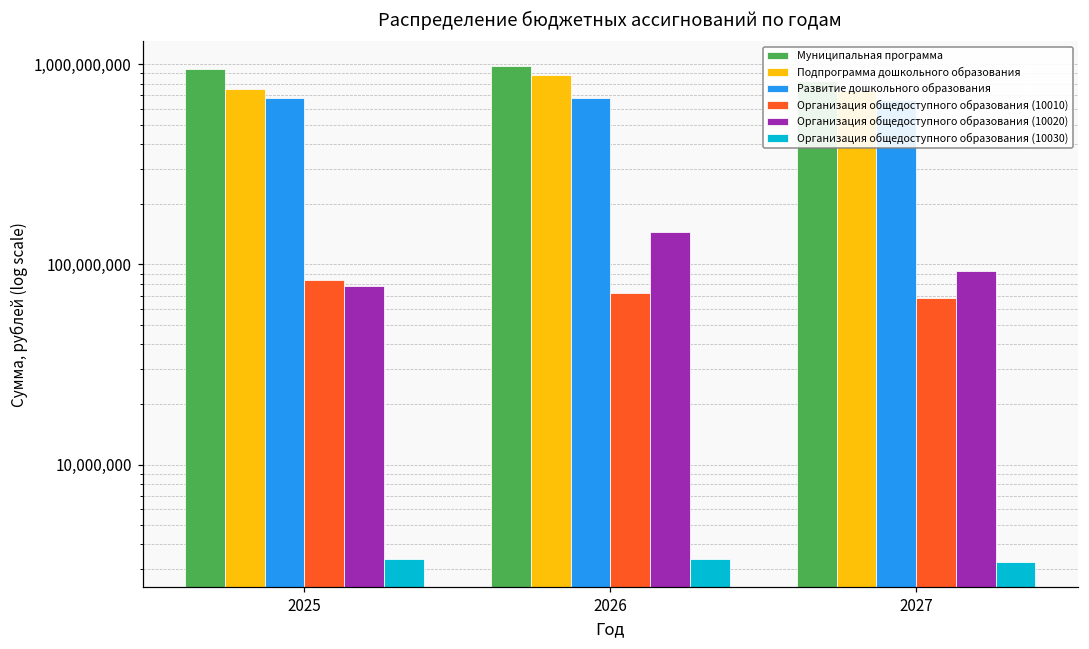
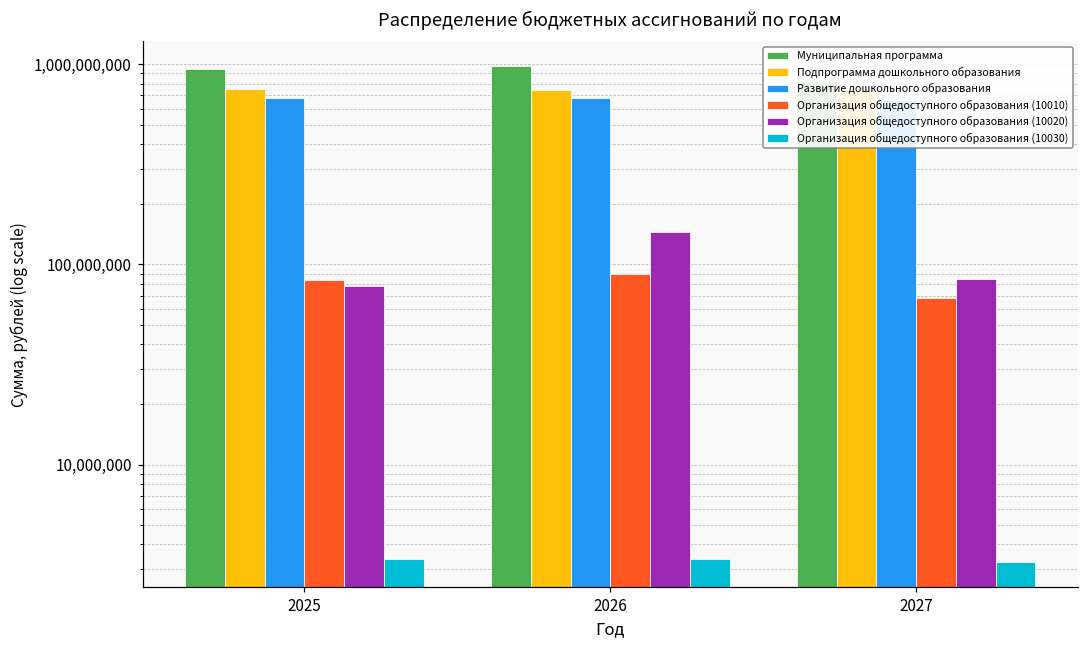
Подпрограмма дошкольного образования, 2026: 900,000,000 -> 750,000,000
Организация общедоступного образования (10010), 2026: 72,000,000 -> 90,000,000
Организация общедоступного образования (10020), 2027: 90,000,000 -> 80,000,000
